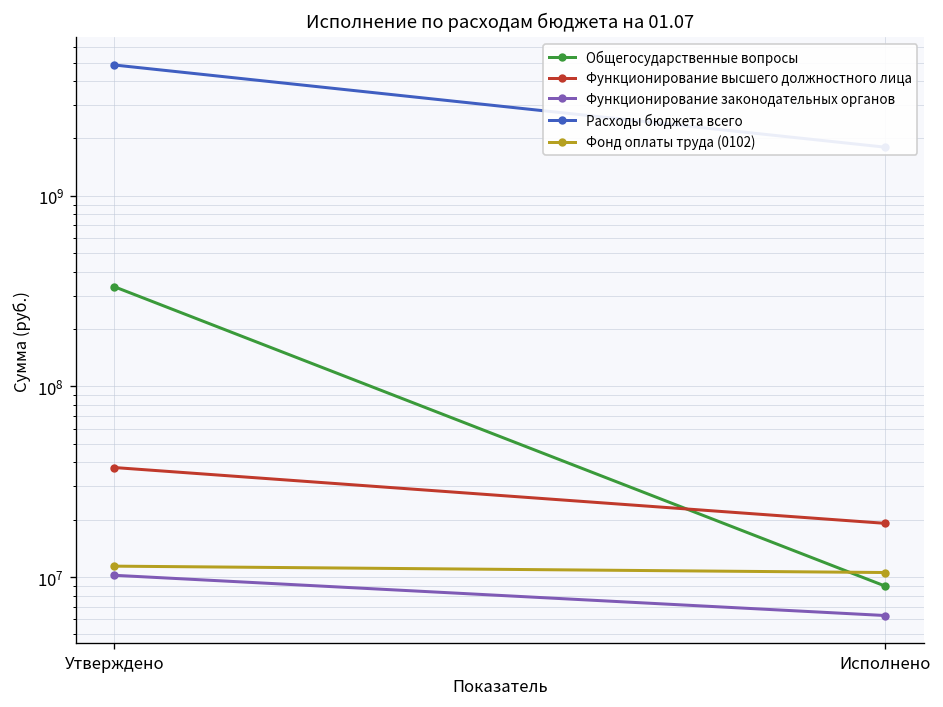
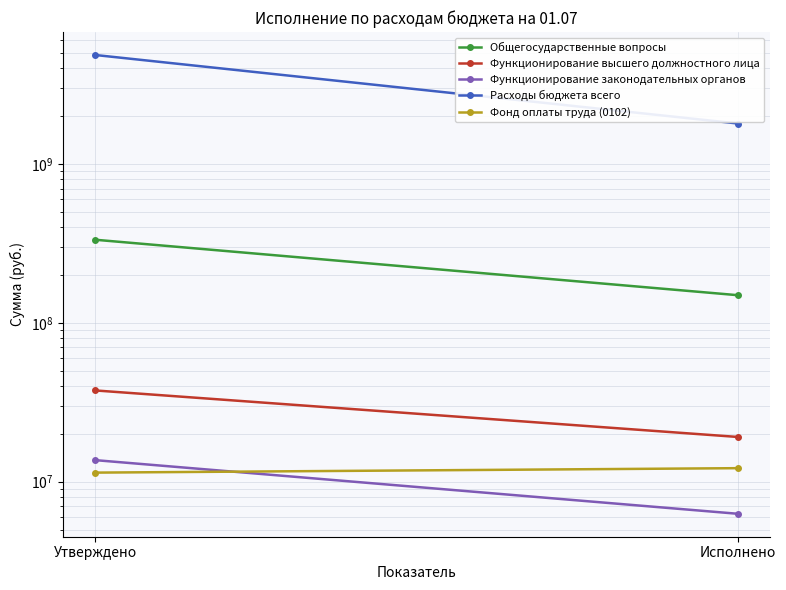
Функционирование законодательных органов, Утверждено: 10000000 -> 14000000
Общегосударственные вопросы, Исполнено: 9000000 -> 150000000
Фонд оплаты труда (0102), Исполнено: 11000000 -> 12000000
